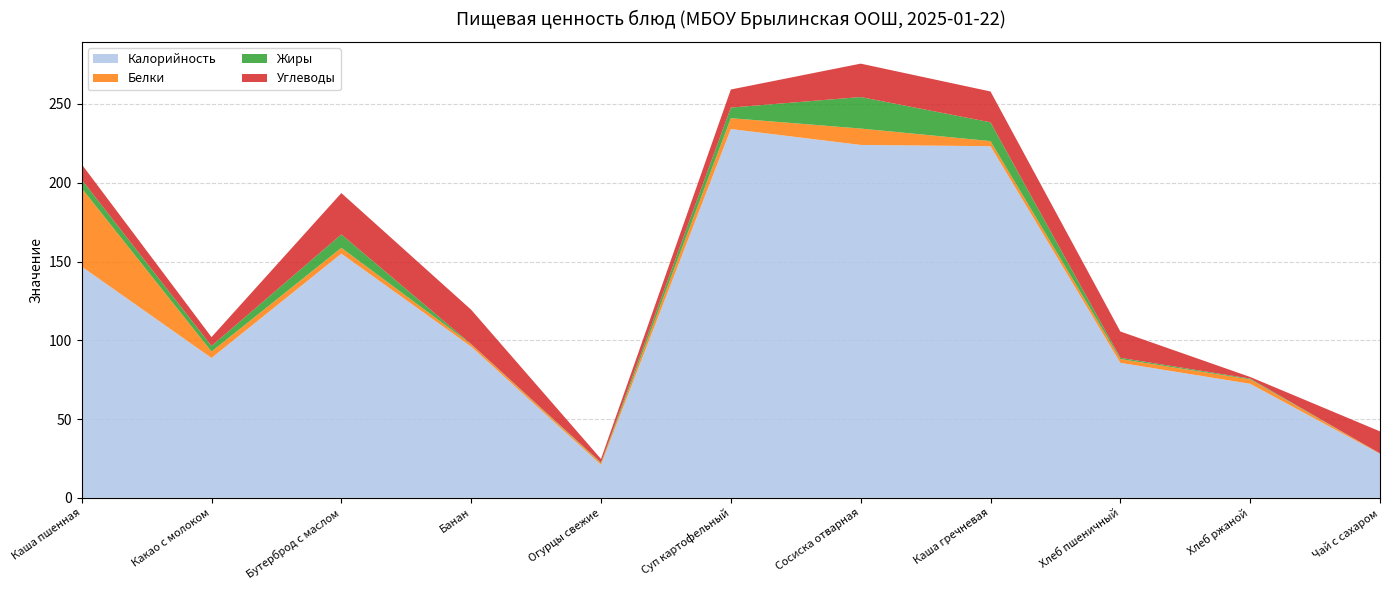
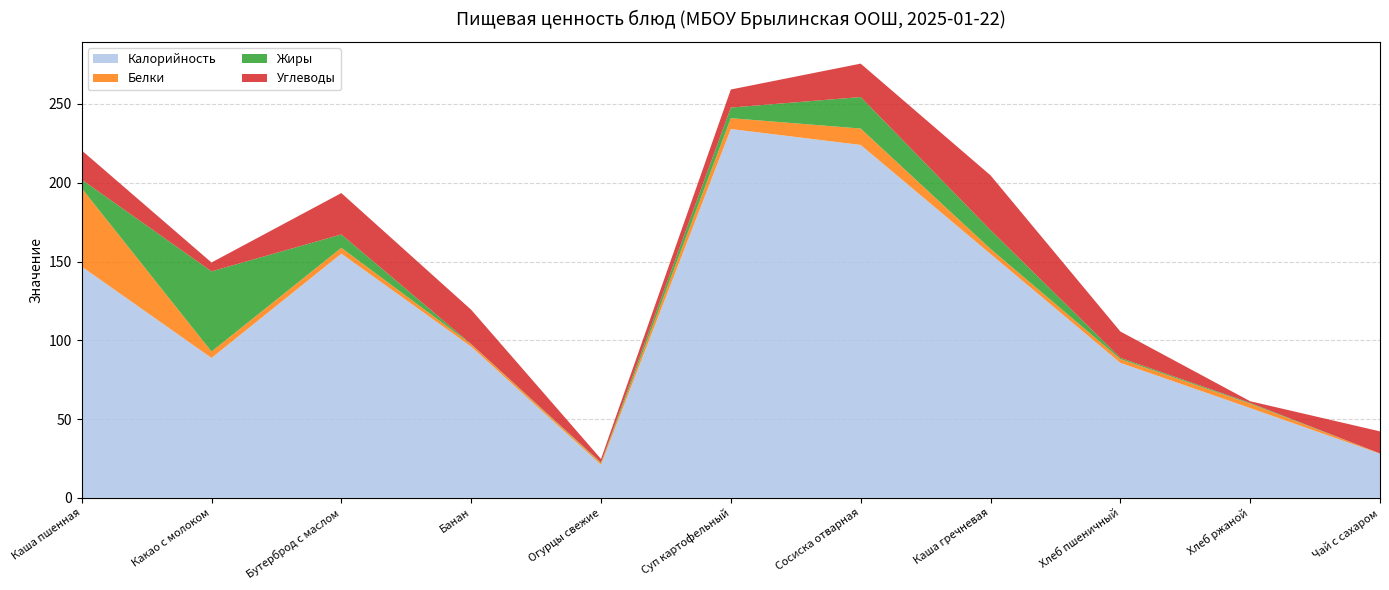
Углеводы, Каша пшенная: 10 -> 19
Жиры, Какао с молоком: 4 -> 51
Калорийность, Каша гречневая: 223 -> 155
Углеводы, Каша гречневая: 20 -> 35
Калорийность, Хлеб ржаной: 72 -> 57
